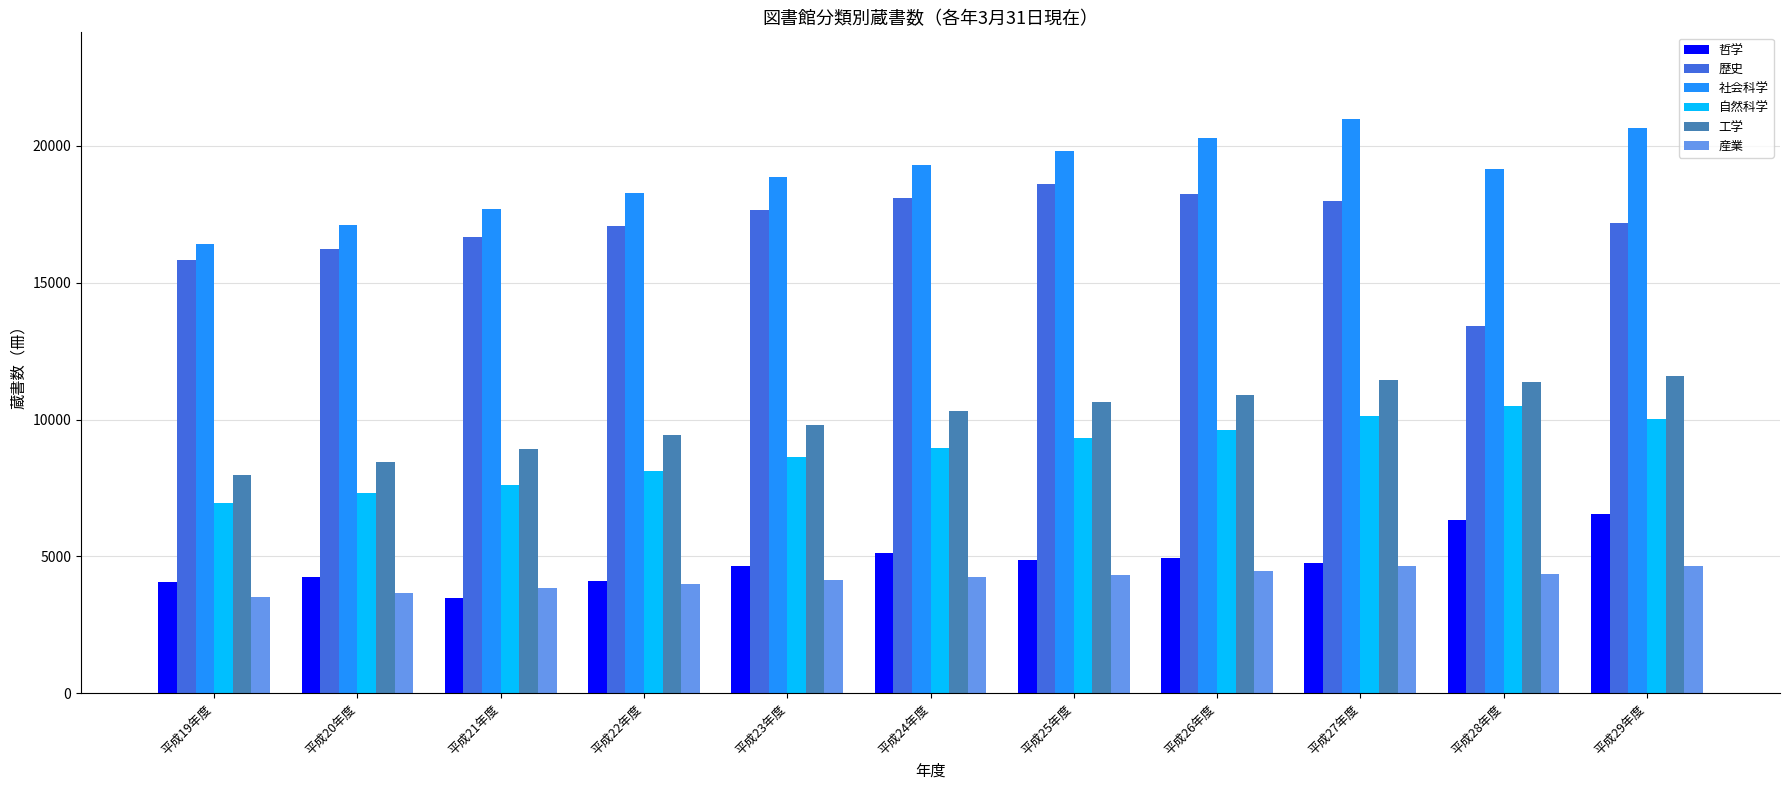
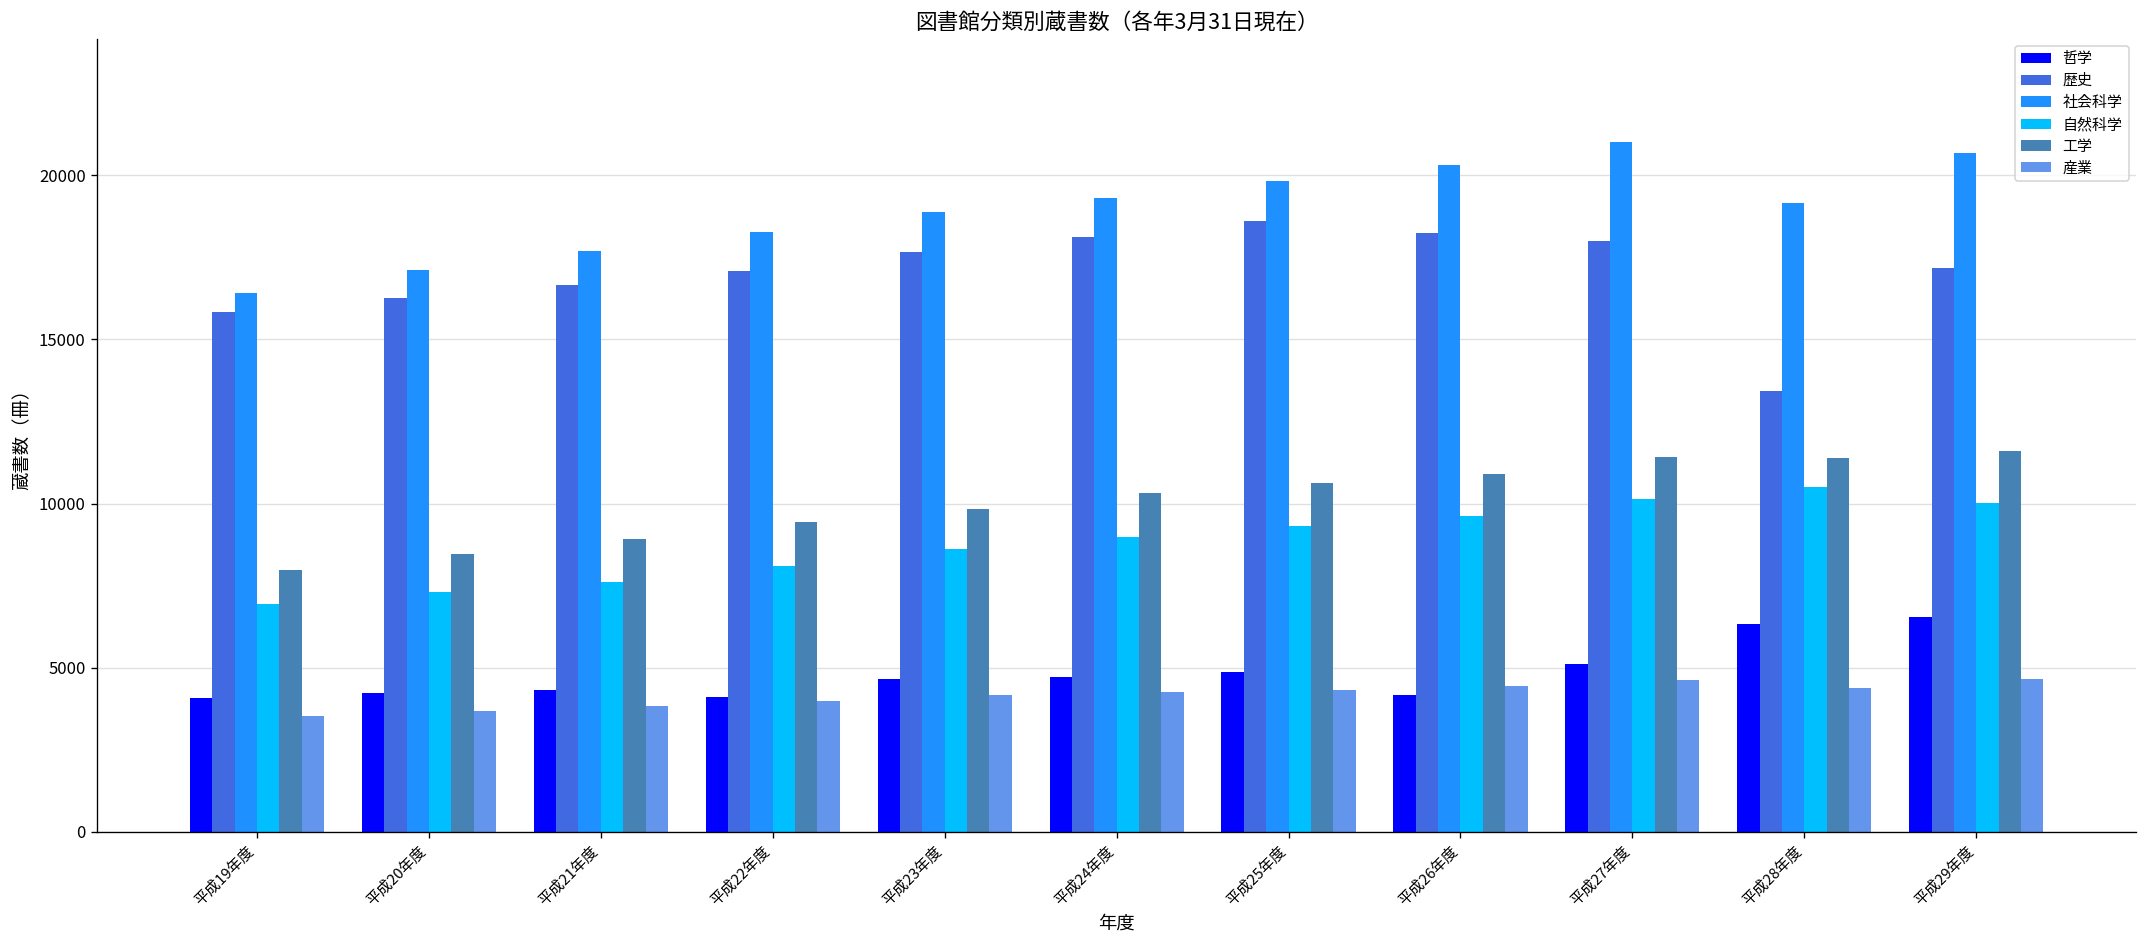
哲学, 平成21年度: 3500 -> 4300
哲学, 平成24年度: 5100 -> 4700
哲学, 平成26年度: 4900 -> 4200
哲学, 平成27年度: 4800 -> 5100
